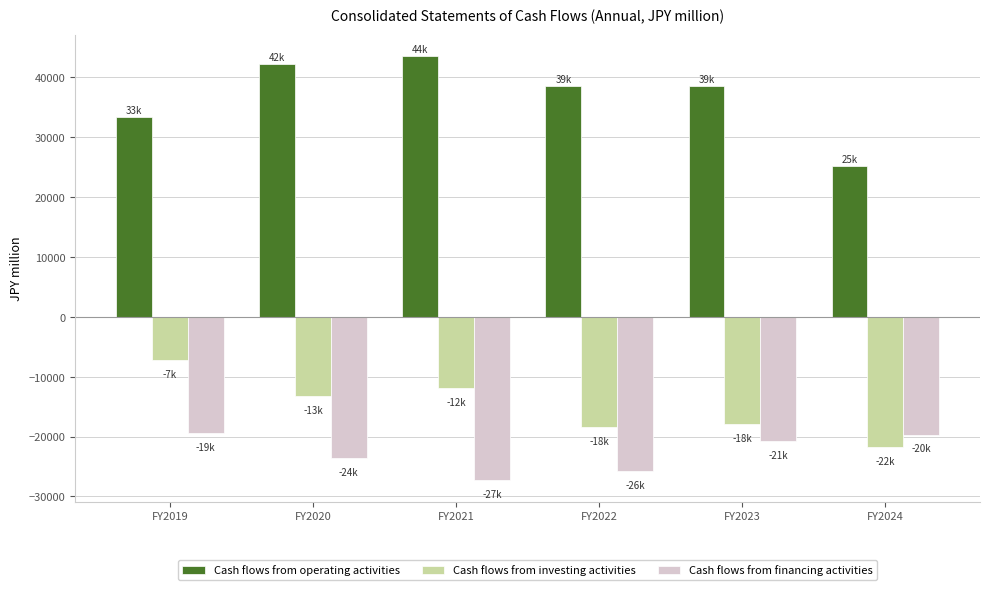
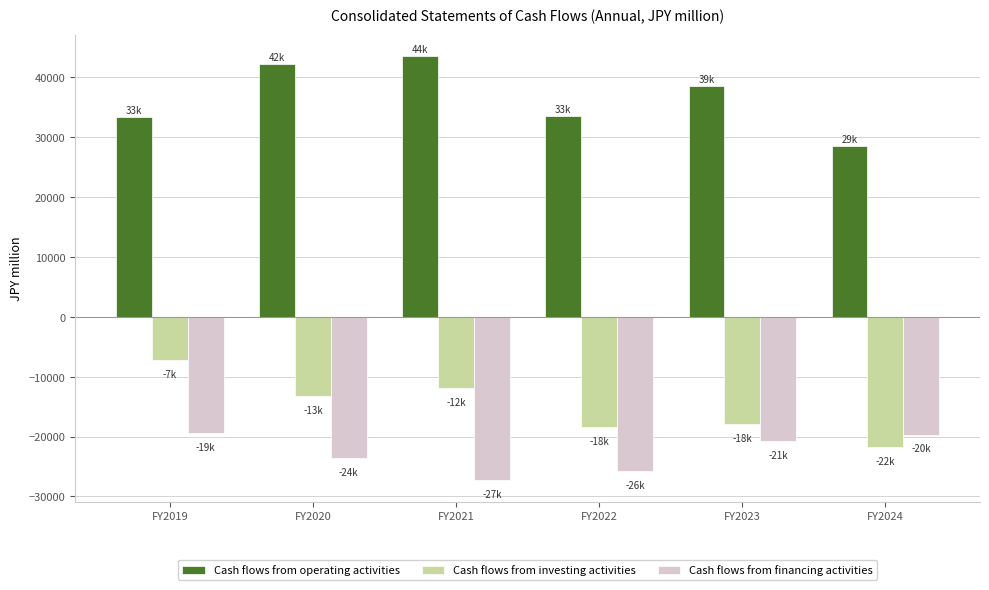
Cash flows from operating activities, FY2022: 39k -> 33k
Cash flows from operating activities, FY2024: 25k -> 29k
